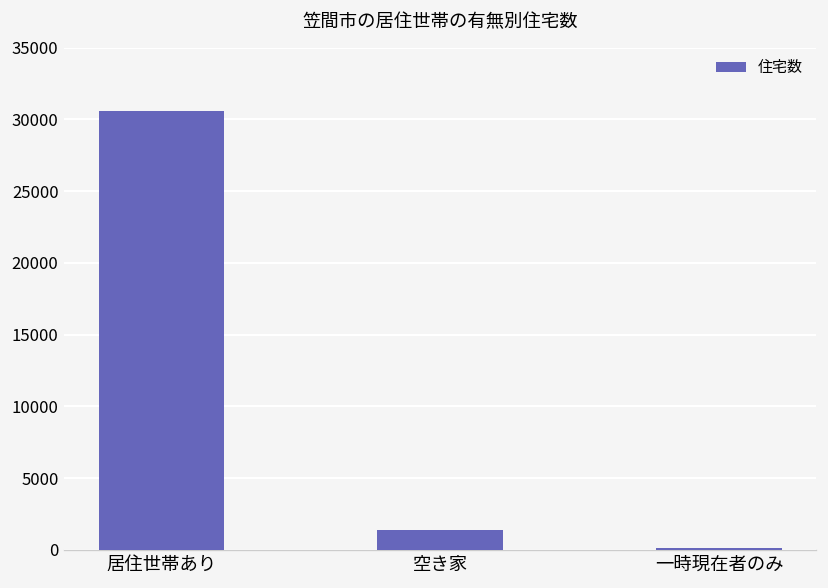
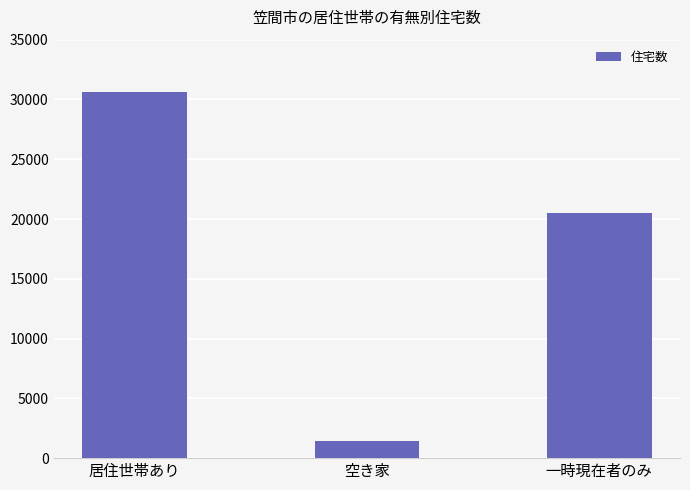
一時現在者のみ: 100 -> 20500
